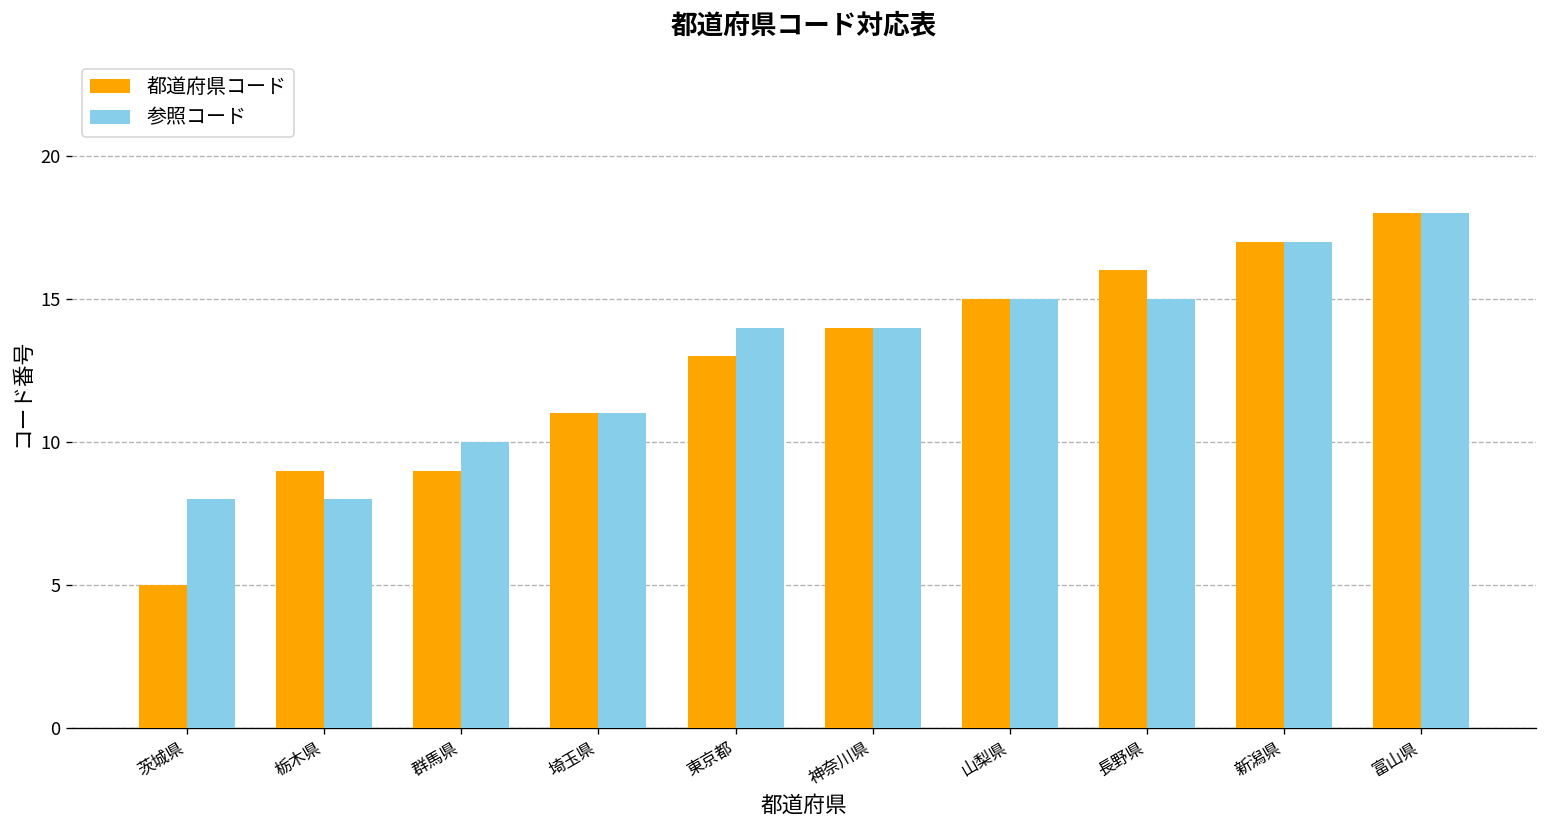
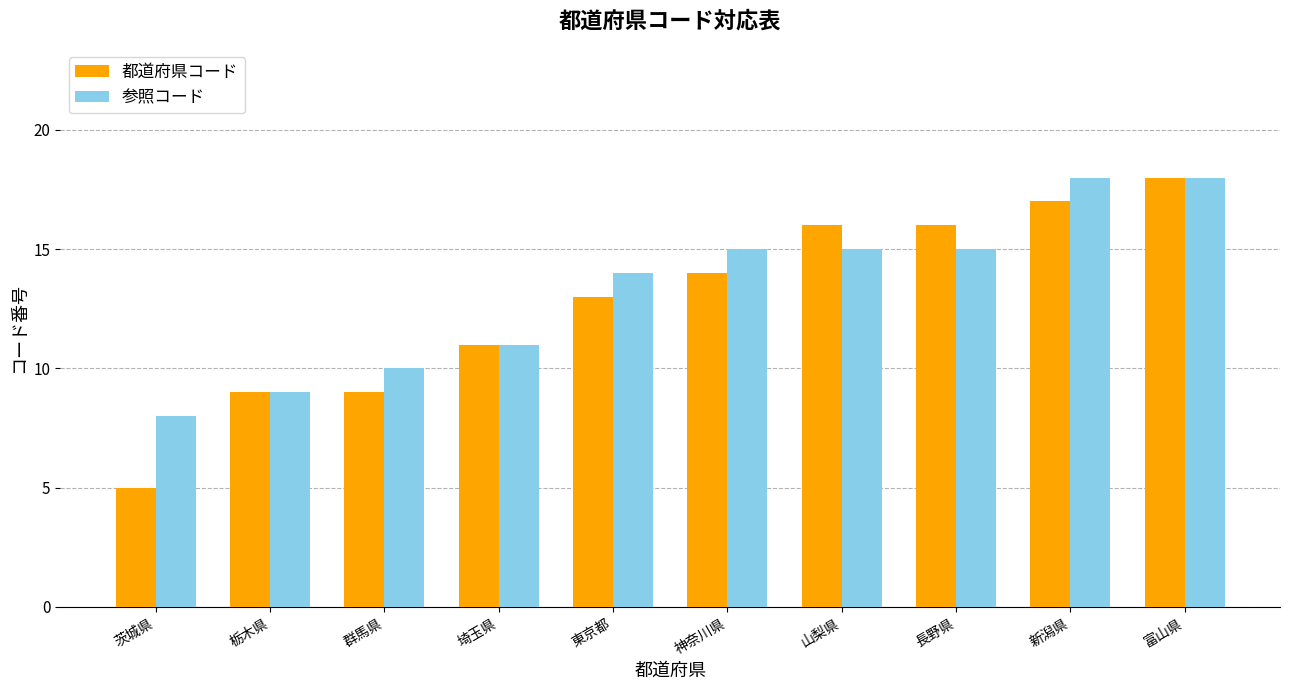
参照コード, 栃木県: 8 -> 9
参照コード, 神奈川県: 14 -> 15
都道府県コード, 山梨県: 15 -> 16
参照コード, 新潟県: 17 -> 18
